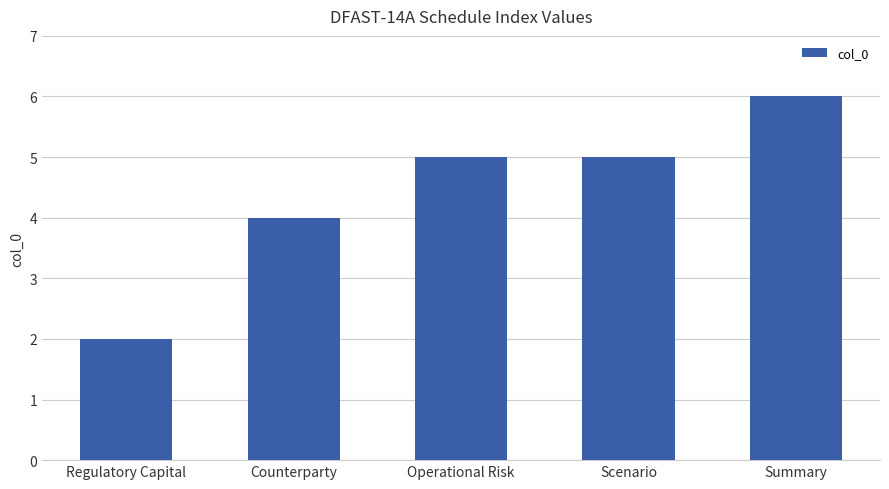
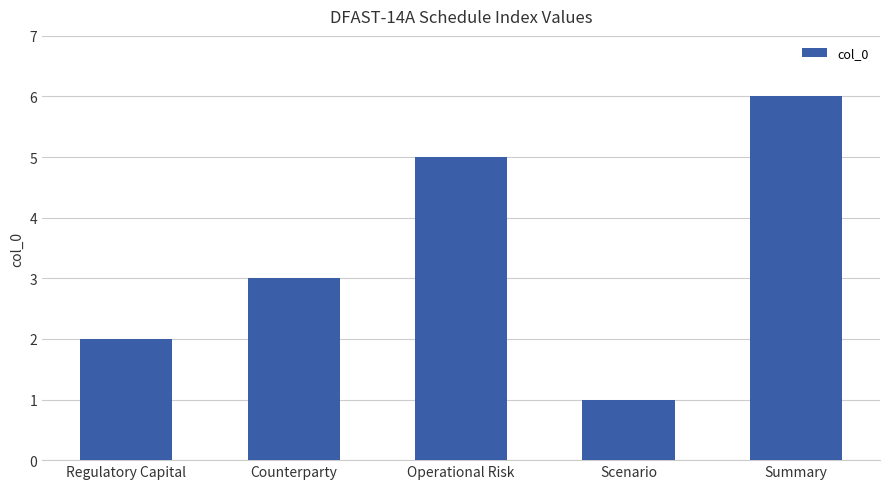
Counterparty: 4 -> 3
Scenario: 5 -> 1
